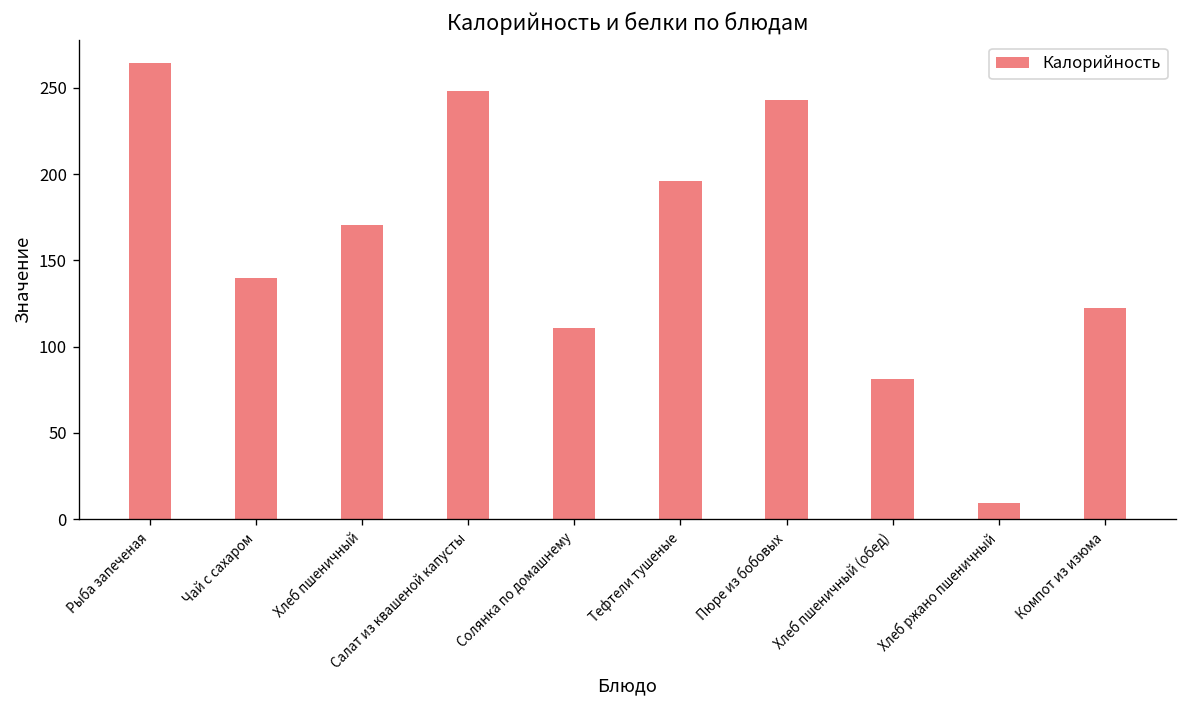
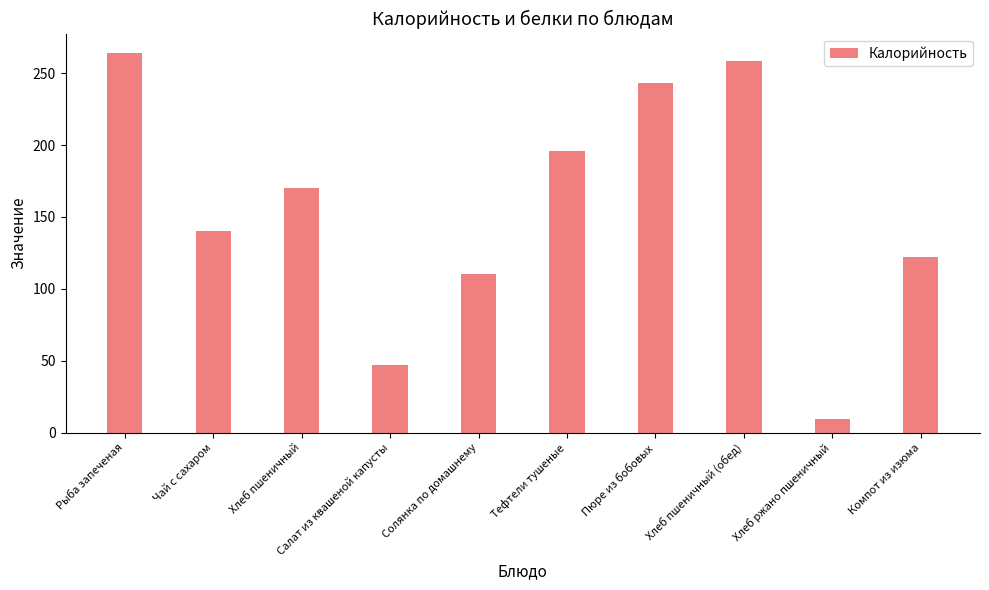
Салат из квашеной капусты: 248 -> 47
Хлеб пшеничный (обед): 81 -> 258
